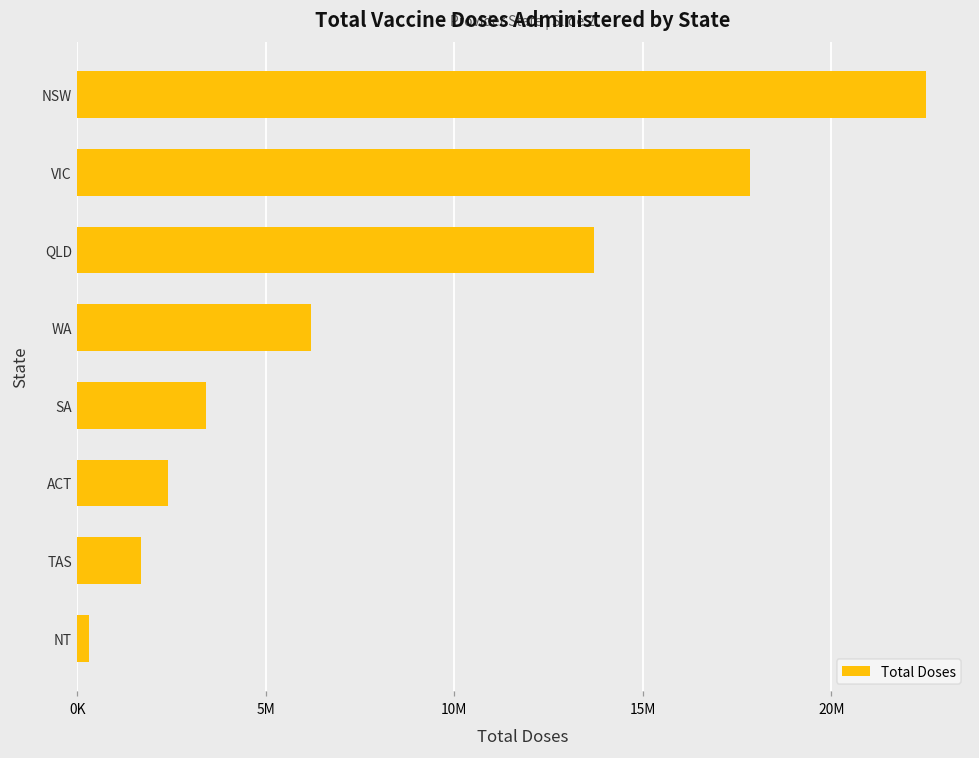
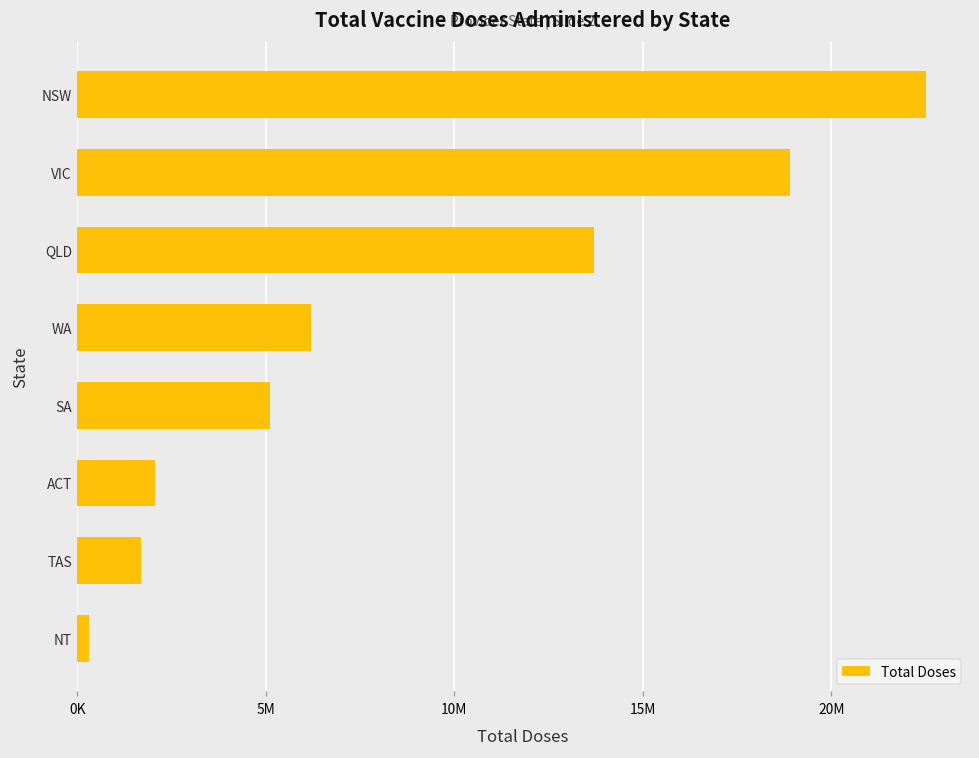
VIC: 17900000 -> 18900000
SA: 3400000 -> 5100000
ACT: 2400000 -> 2100000
